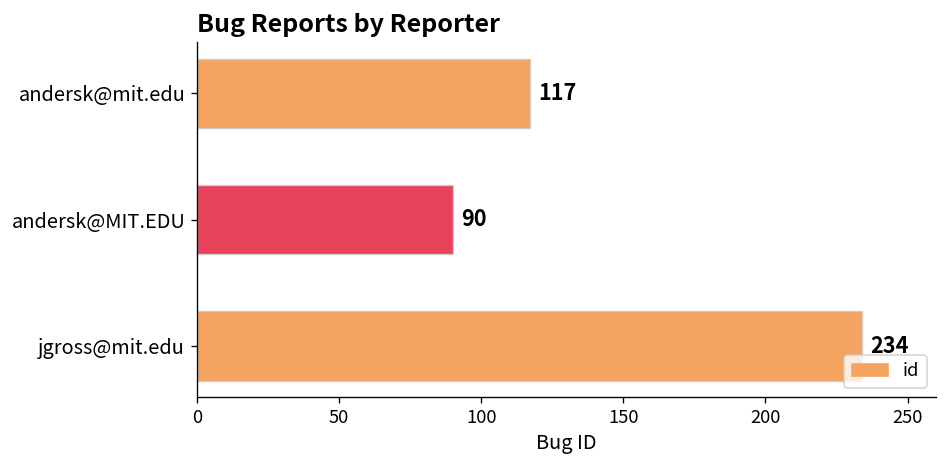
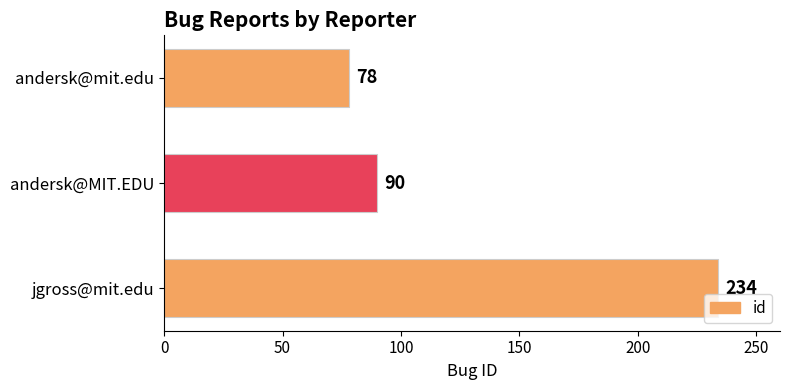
andersk@mit.edu: 117 -> 78
